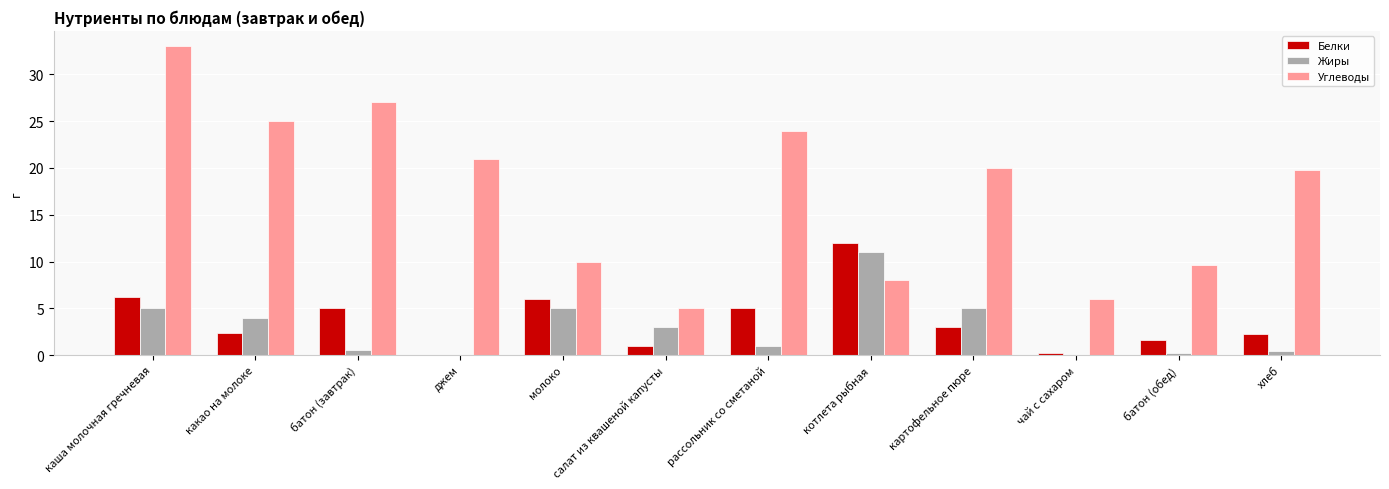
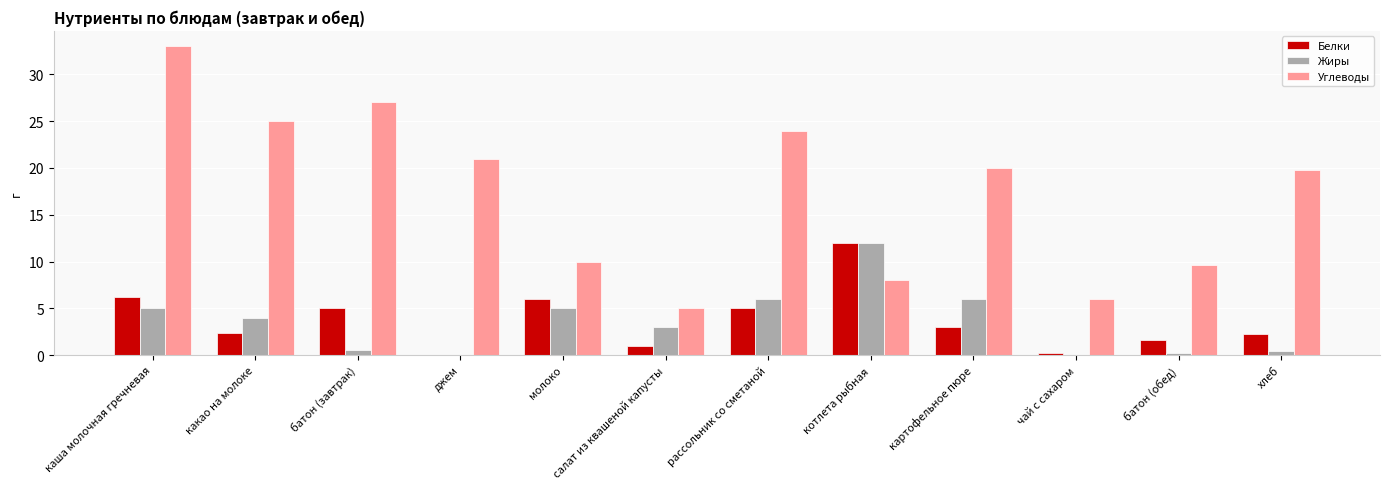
Жиры, рассольник со сметаной: 1 -> 6
Жиры, котлета рыбная: 11 -> 12
Жиры, картофельное пюре: 5 -> 6
